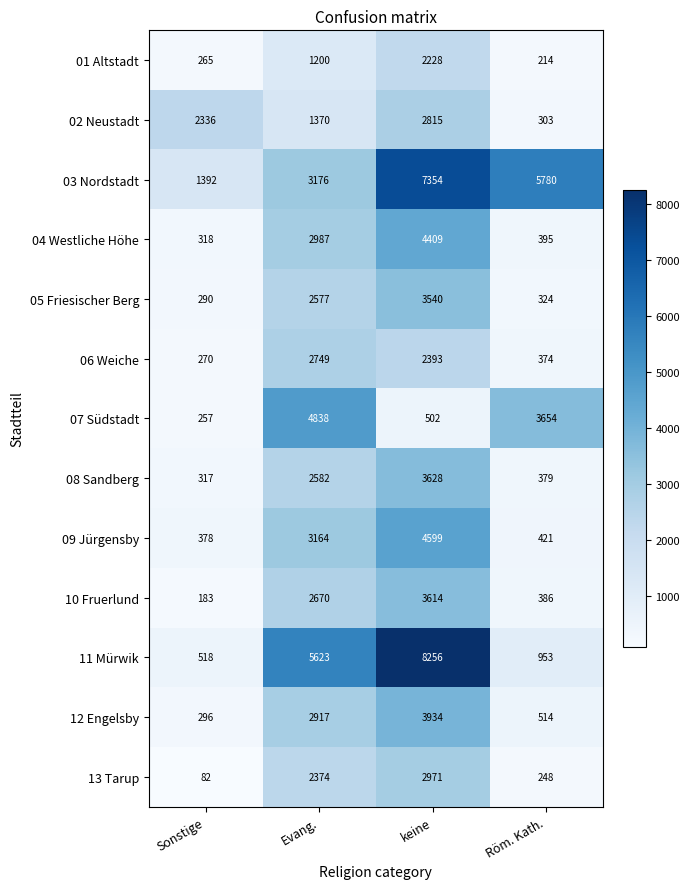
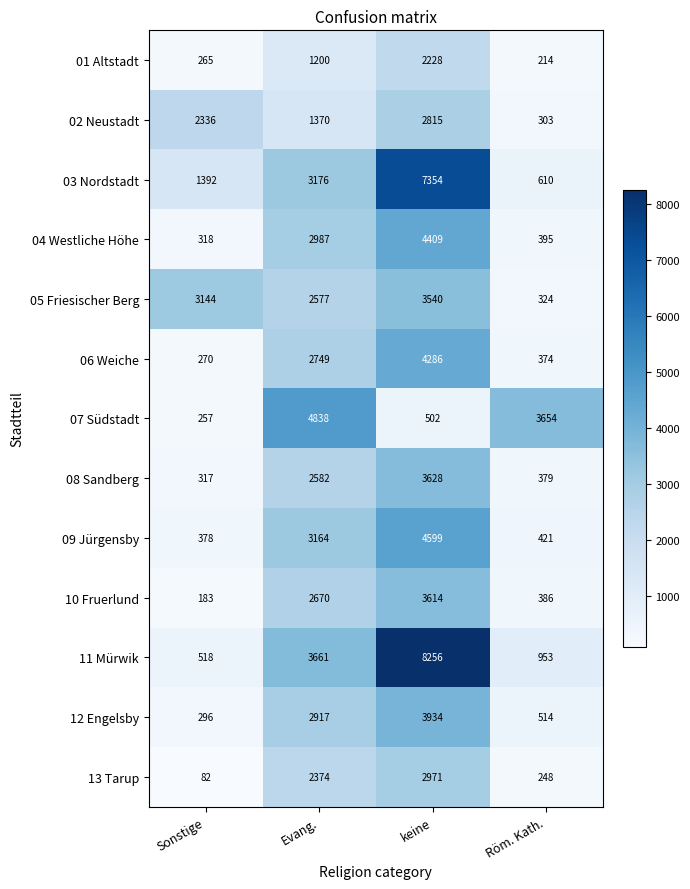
03 Nordstadt, Röm. Kath.: 5780 -> 610
05 Friesischer Berg, Sonstige: 290 -> 3144
06 Weiche, keine: 2393 -> 4286
11 Mürwik, Evang.: 5623 -> 3661
